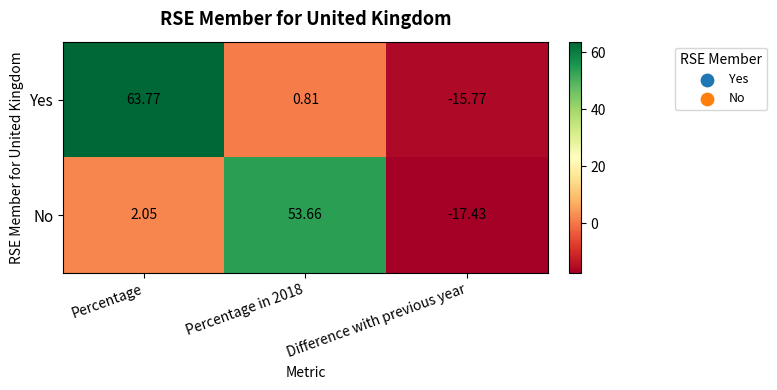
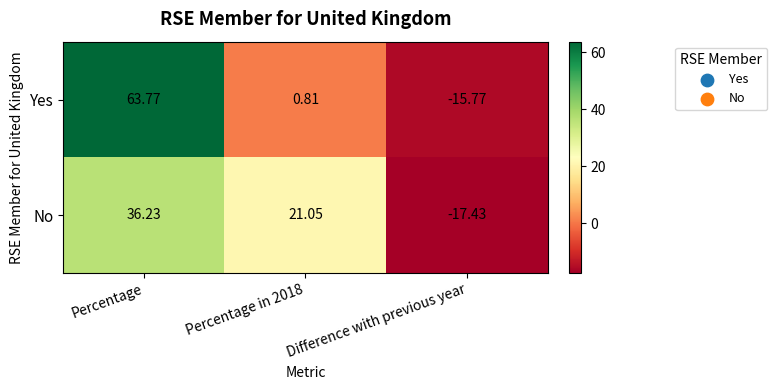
No, Percentage: 2.05 -> 36.23
No, Percentage in 2018: 53.66 -> 21.05
